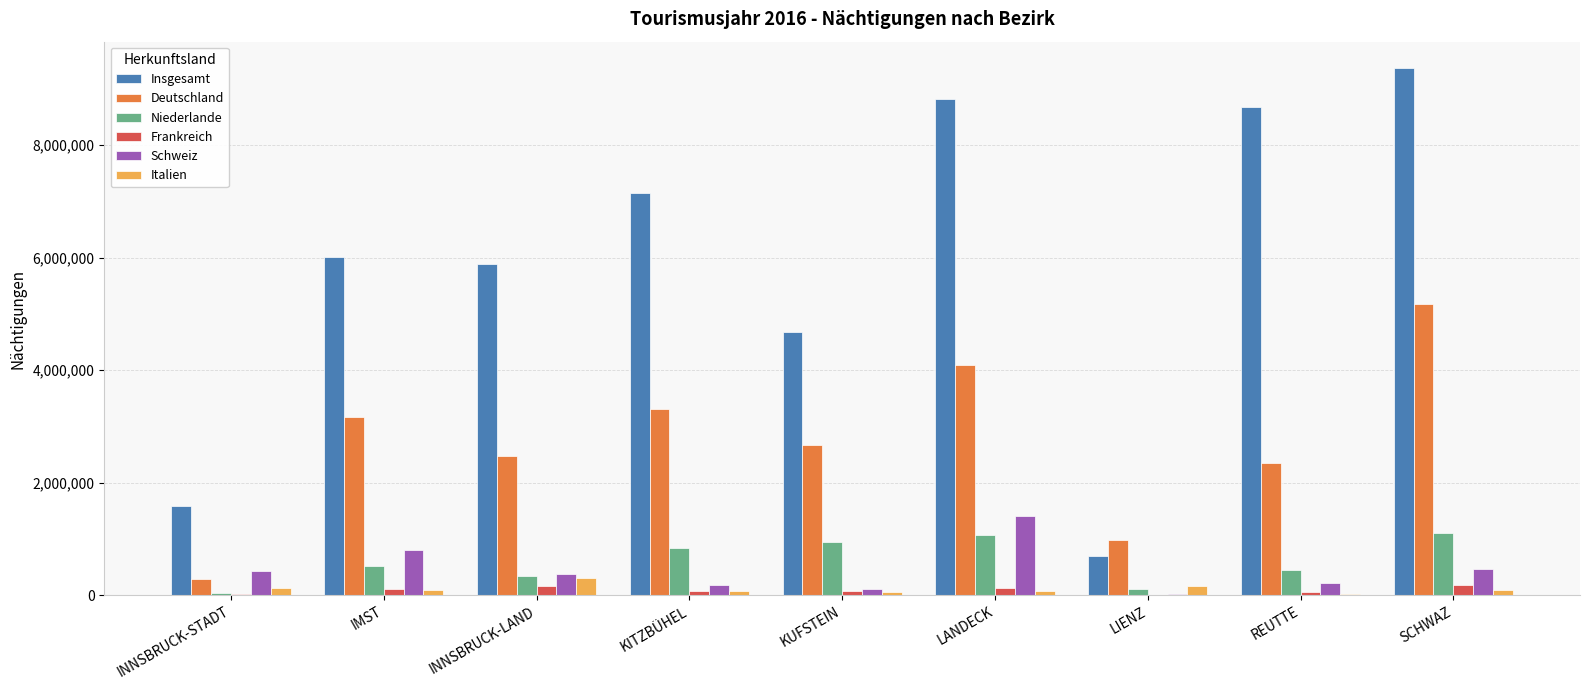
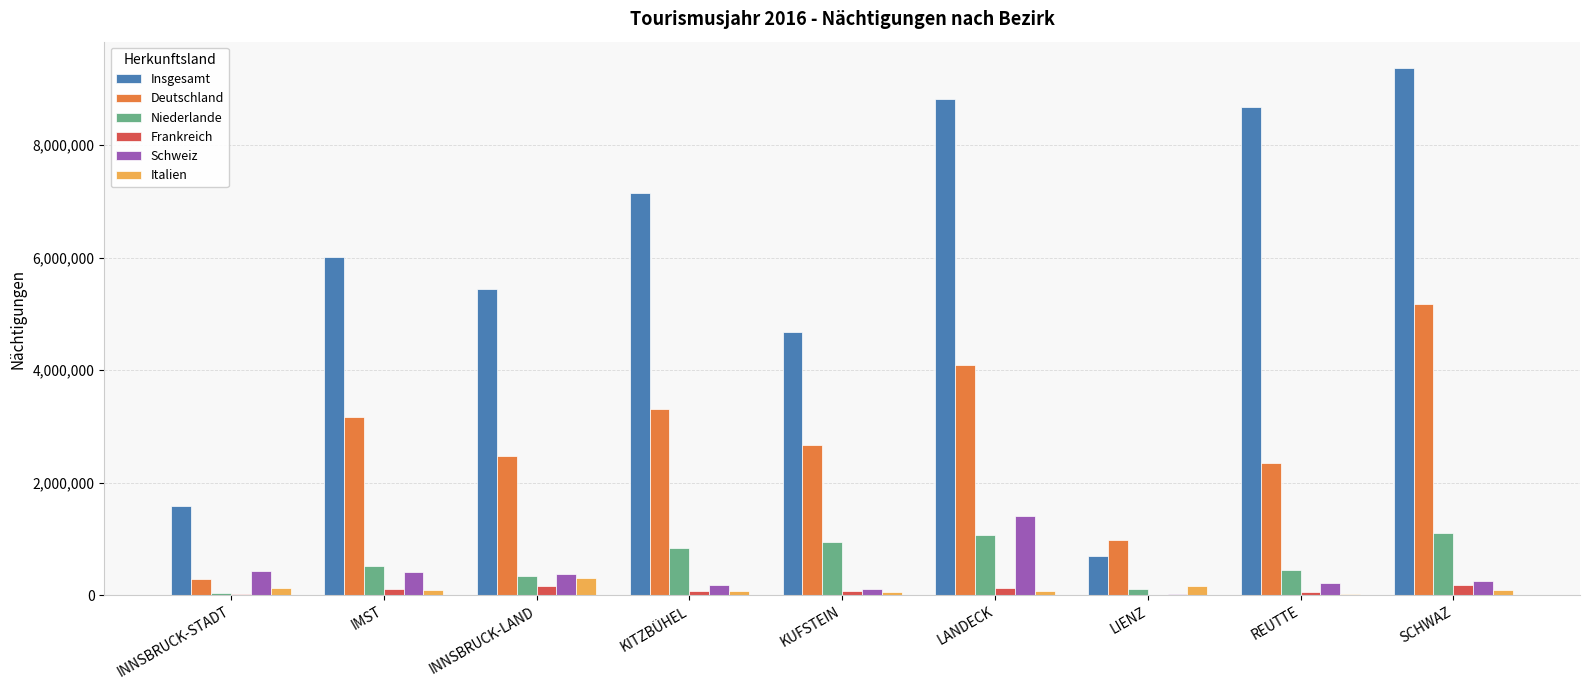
Schweiz, IMST: 800,000 -> 400,000
Insgesamt, INNSBRUCK-LAND: 5,900,000 -> 5,400,000
Schweiz, SCHWAZ: 500,000 -> 300,000
